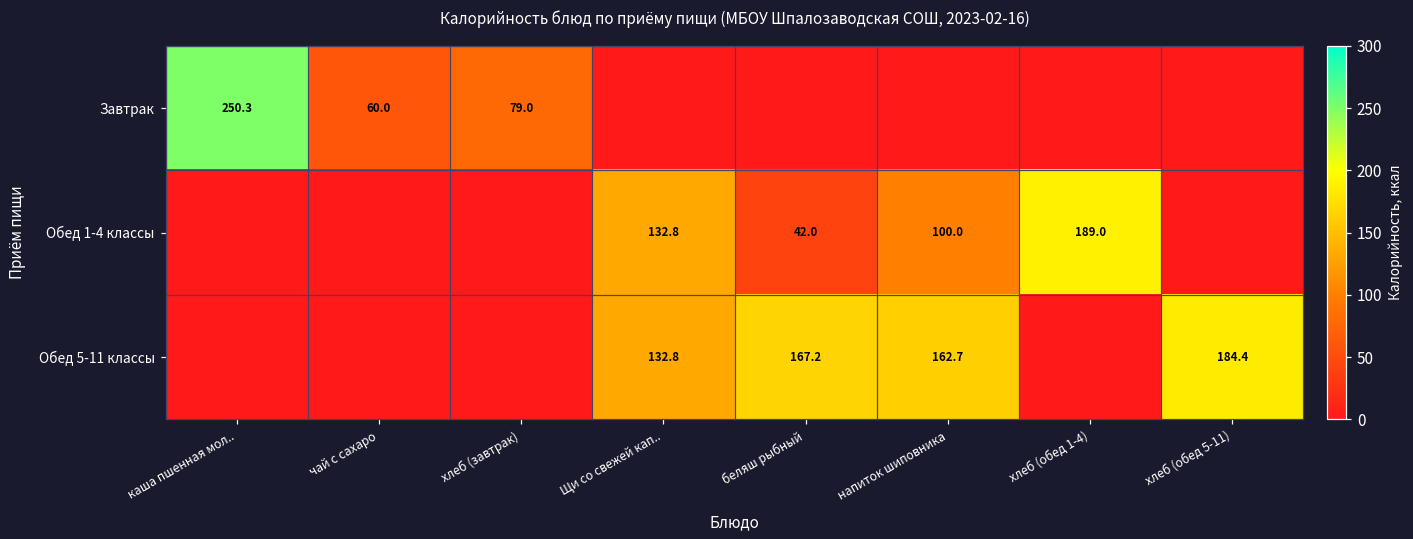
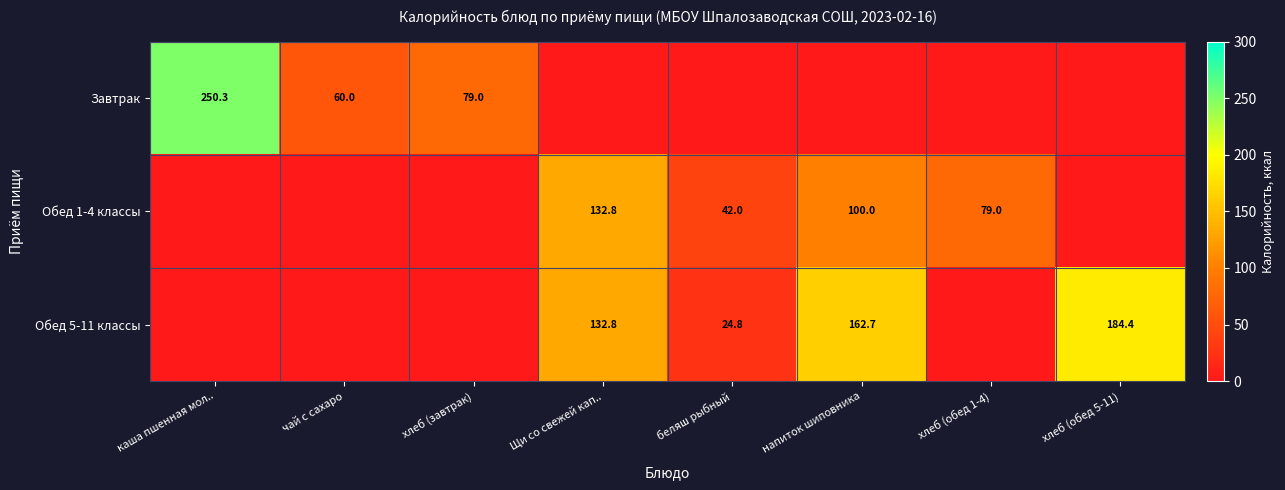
Обед 1-4 классы, хлеб (обед 1-4): 189.0 -> 79.0
Обед 5-11 классы, беляш рыбный: 167.2 -> 24.8
